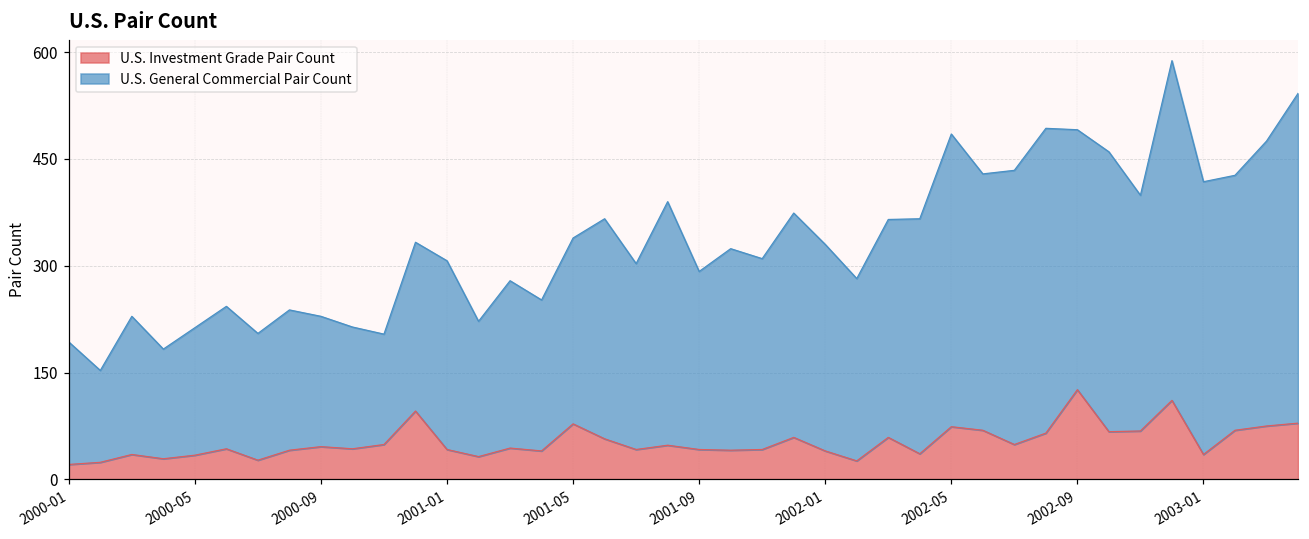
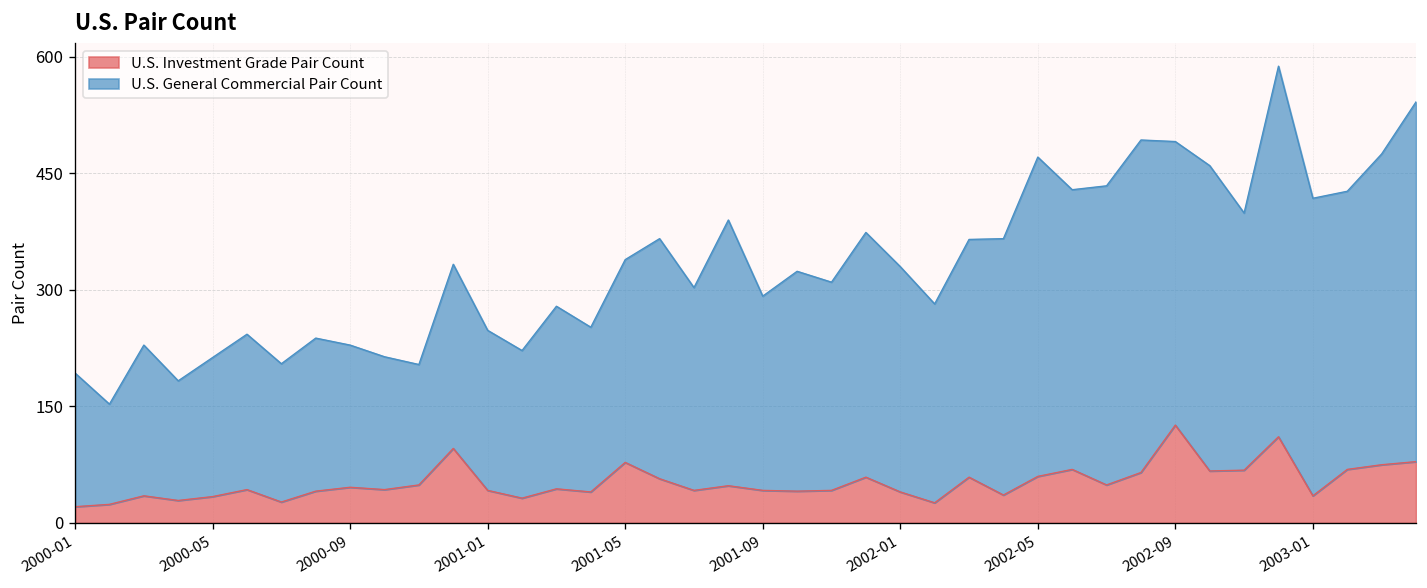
U.S. General Commercial Pair Count, 2001-01: 270 -> 210
U.S. Investment Grade Pair Count, 2002-05: 70 -> 60
